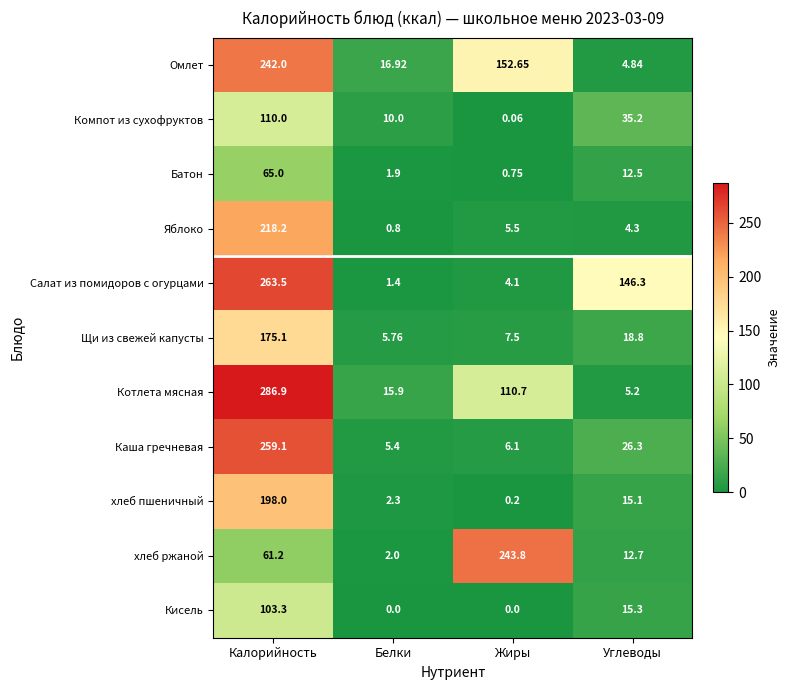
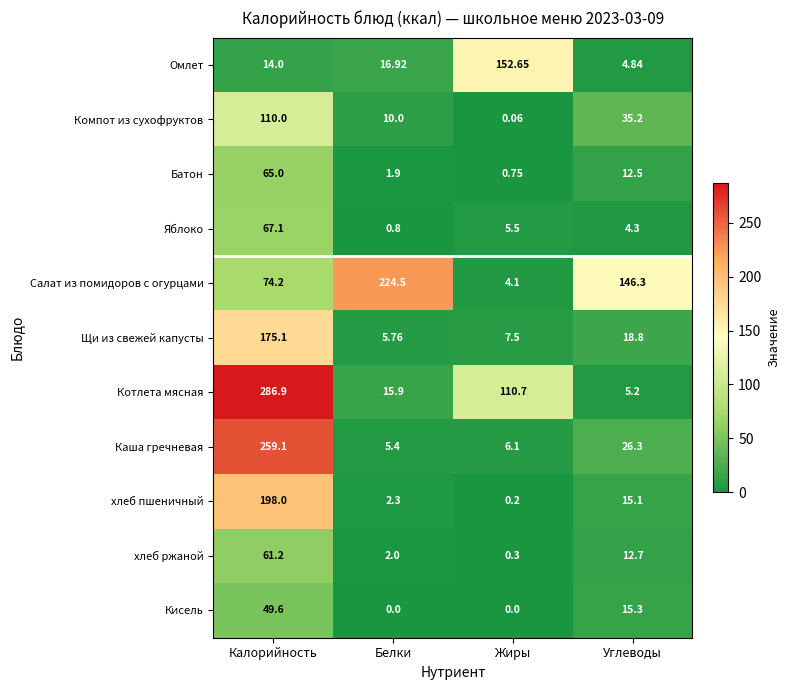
Омлет, Калорийность: 242.0 -> 14.0
Яблоко, Калорийность: 218.2 -> 67.1
Салат из помидоров с огурцами, Калорийность: 263.5 -> 74.2
Салат из помидоров с огурцами, Белки: 1.4 -> 224.5
хлеб ржаной, Жиры: 243.8 -> 0.3
Кисель, Калорийность: 103.3 -> 49.6
